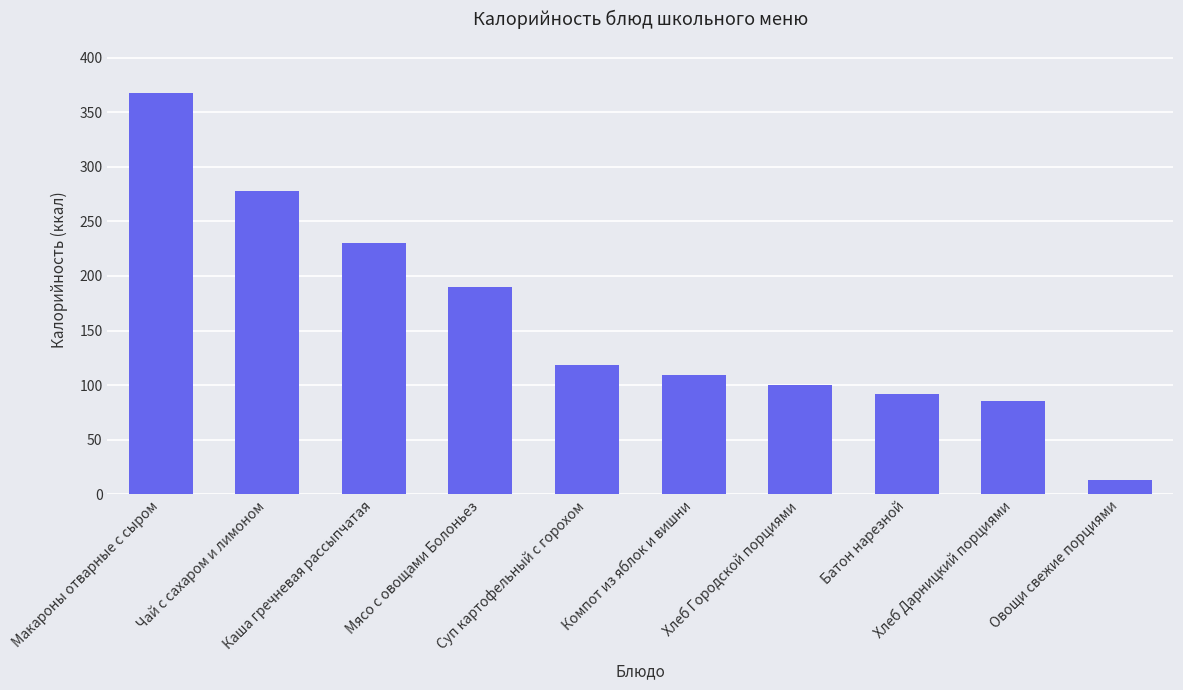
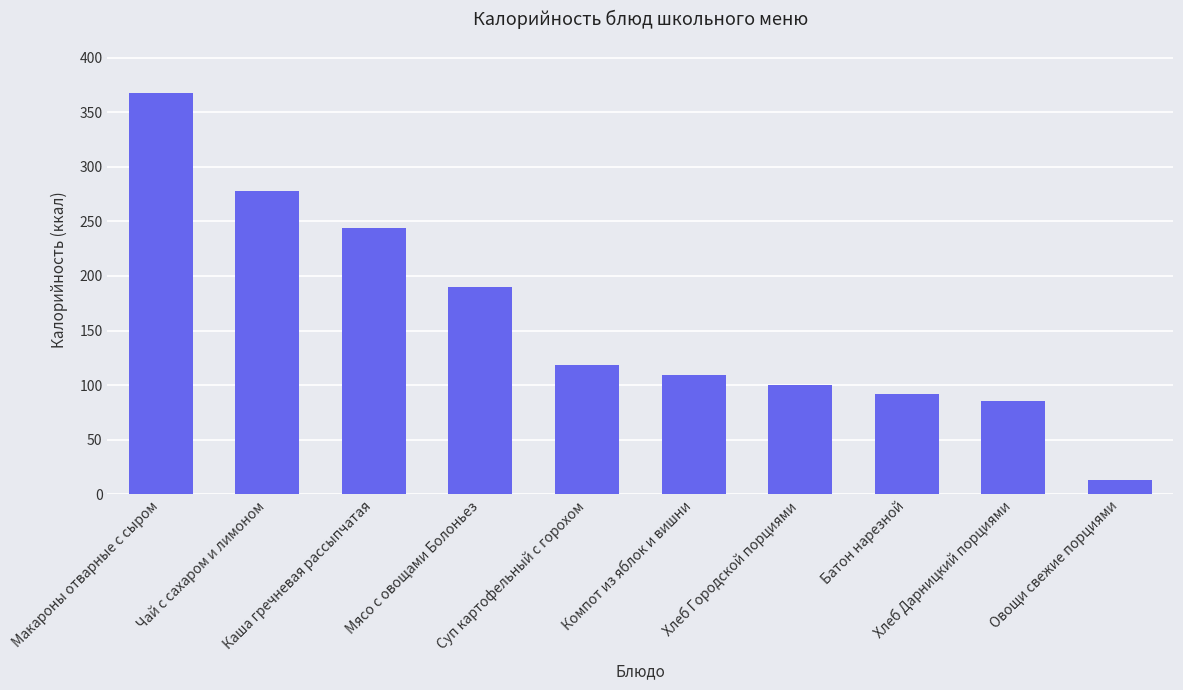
Каша гречневая рассыпчатая: 230 -> 244
